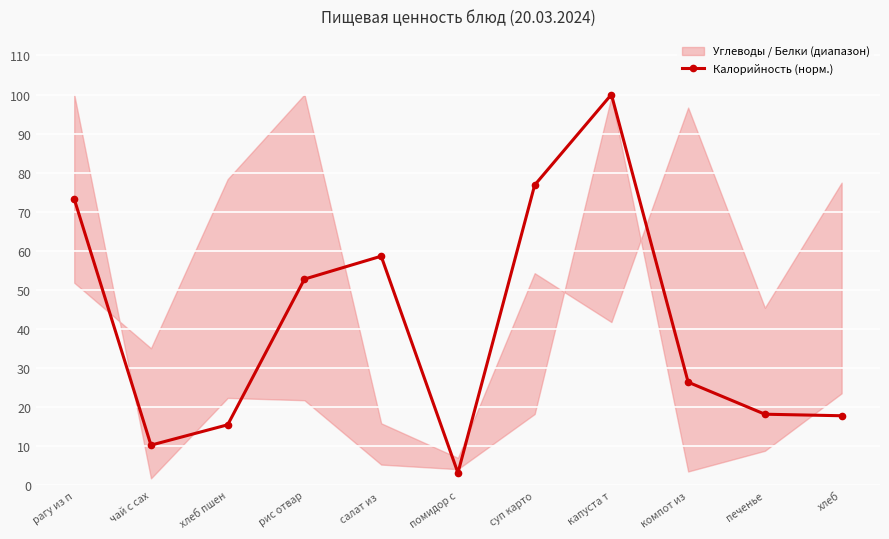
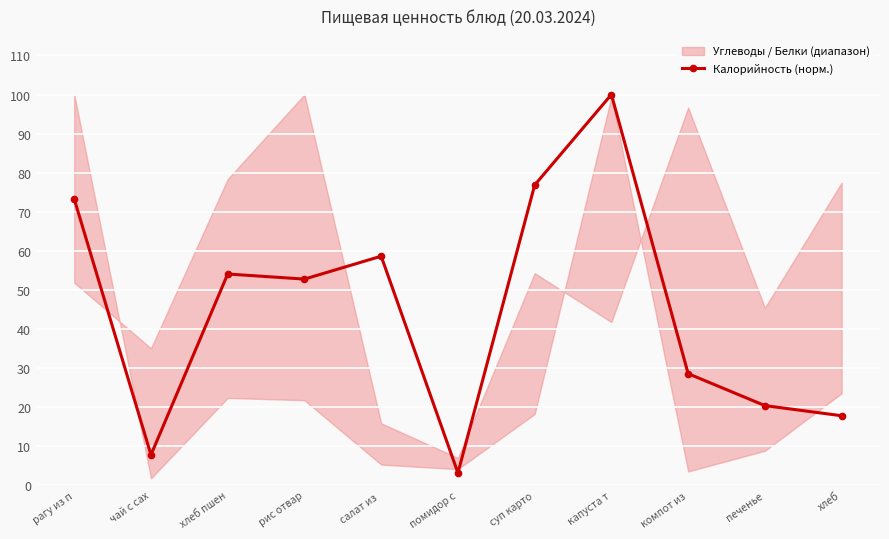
Калорийность (норм.), чай с сах: 10 -> 8
Калорийность (норм.), хлеб пшен: 15 -> 54
Калорийность (норм.), компот из: 26 -> 29
Калорийность (норм.), печенье: 18 -> 20
